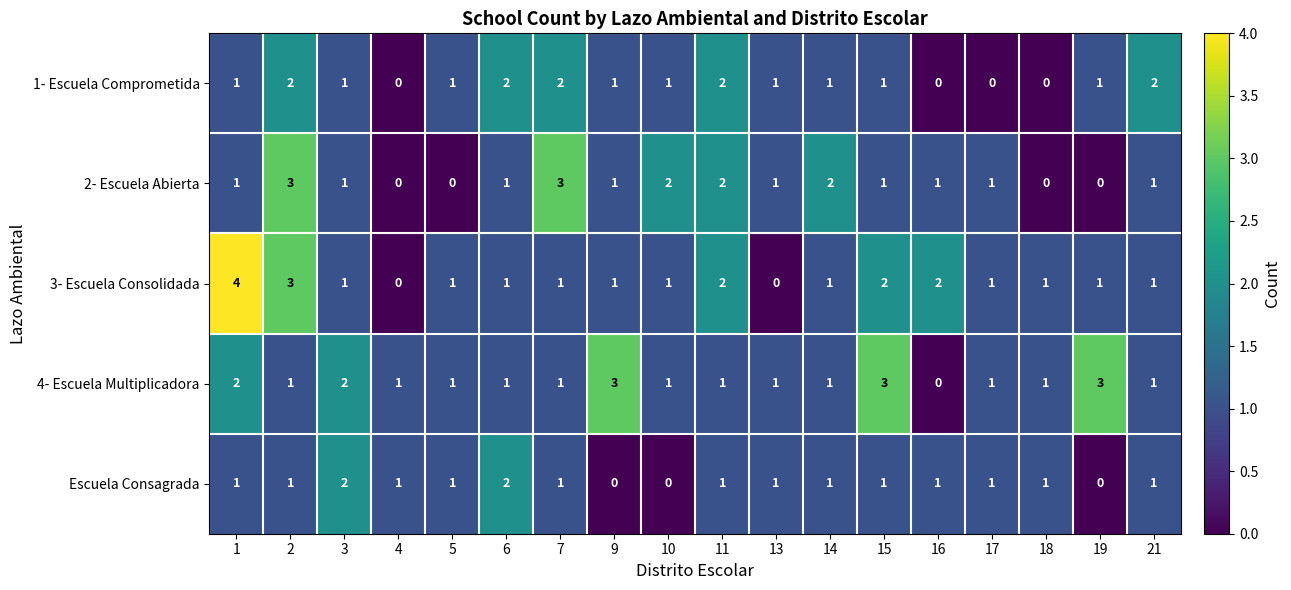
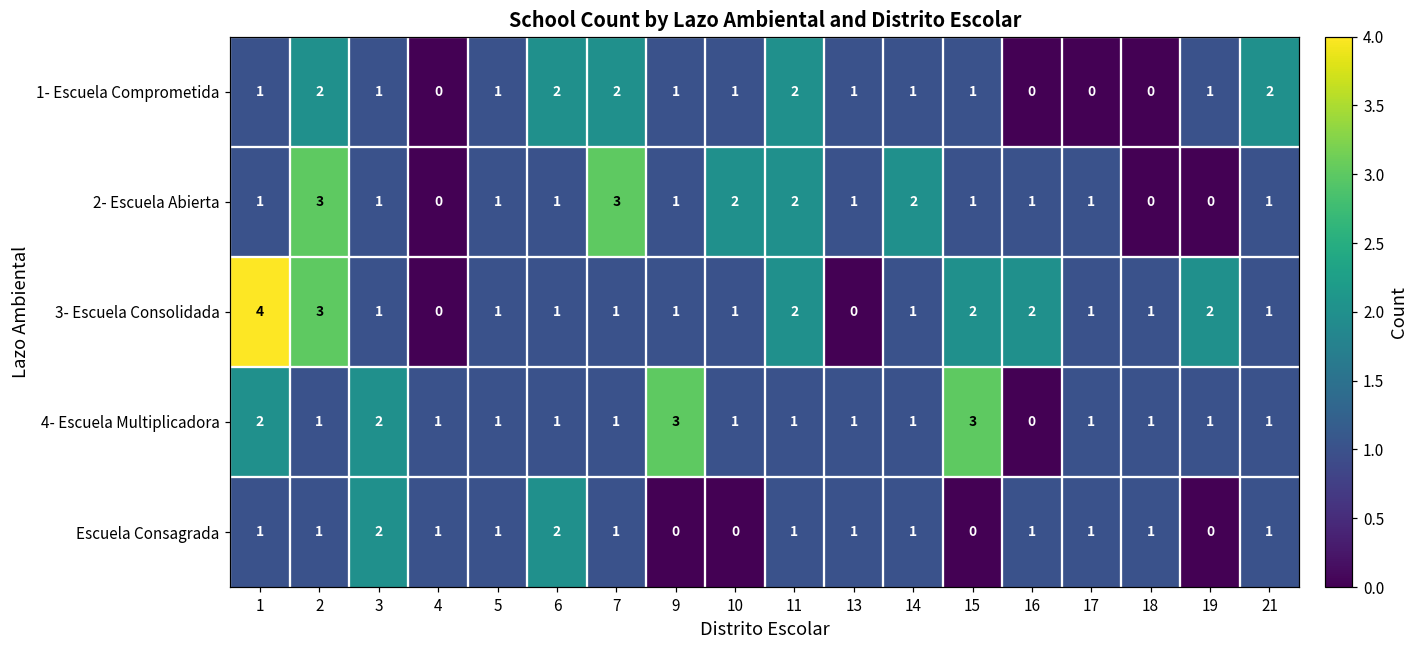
2- Escuela Abierta, 5: 0 -> 1
3- Escuela Consolidada, 19: 1 -> 2
4- Escuela Multiplicadora, 19: 3 -> 1
Escuela Consagrada, 15: 1 -> 0
